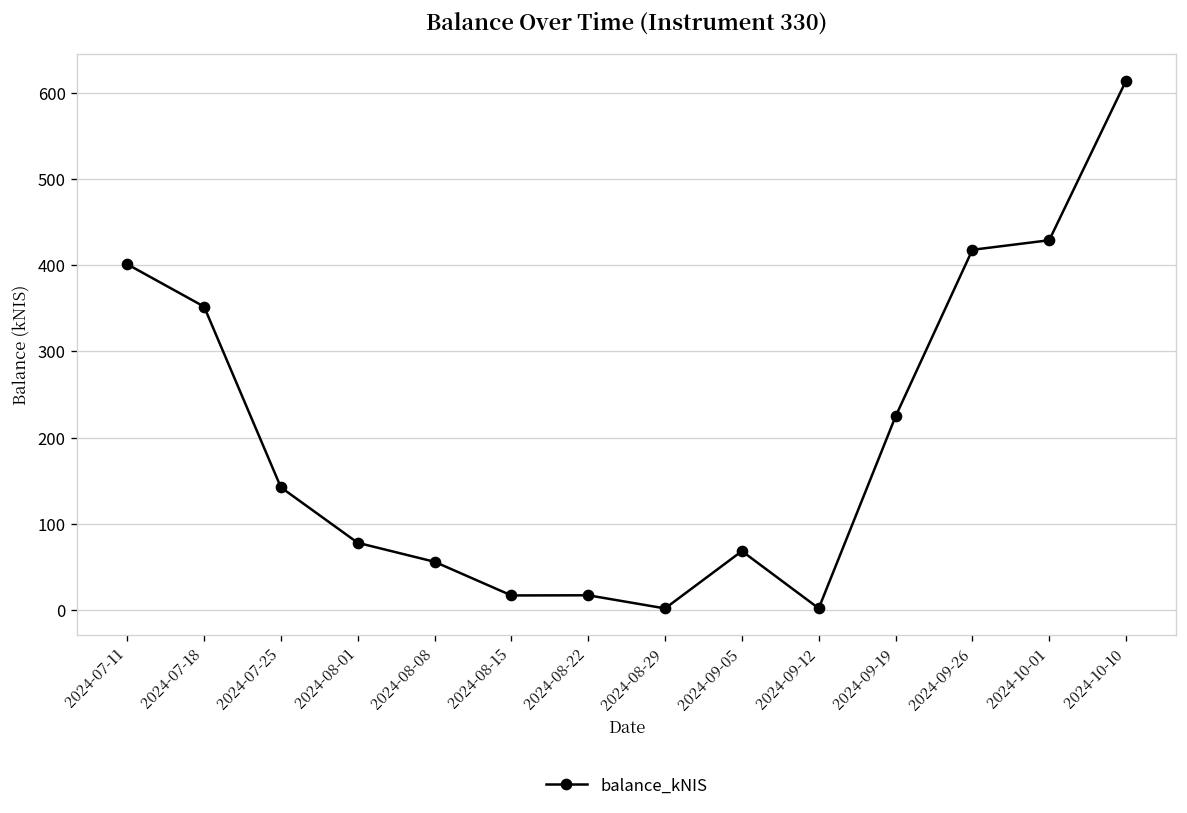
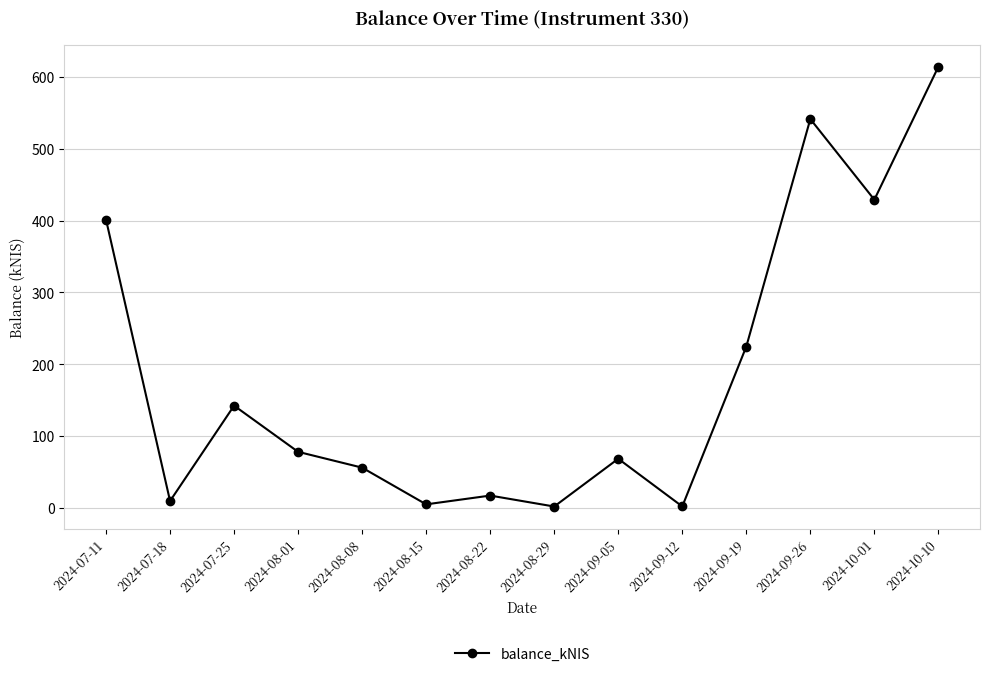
2024-07-18: 350 -> 10
2024-08-15: 20 -> 0
2024-09-26: 420 -> 540
